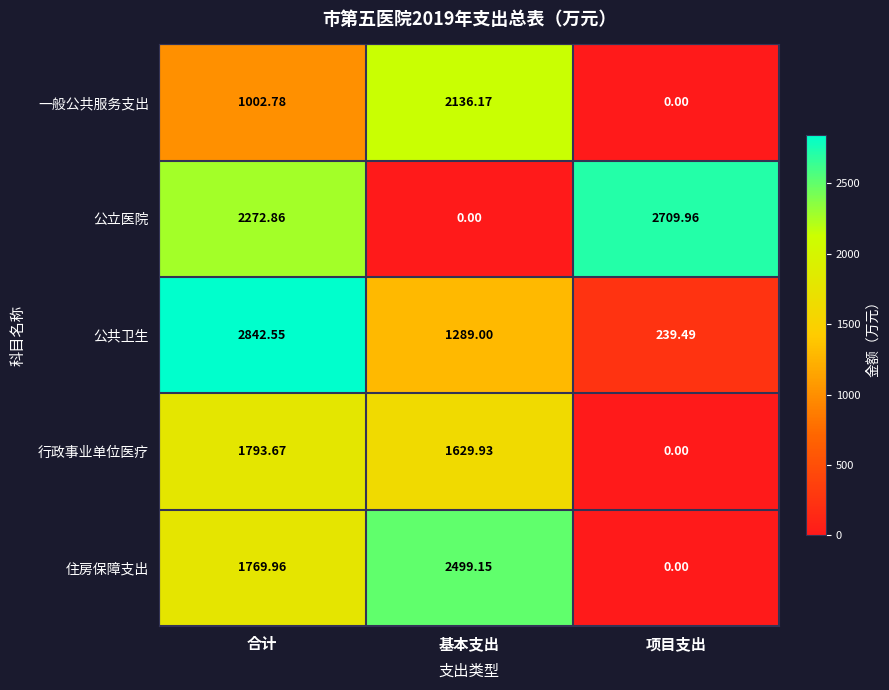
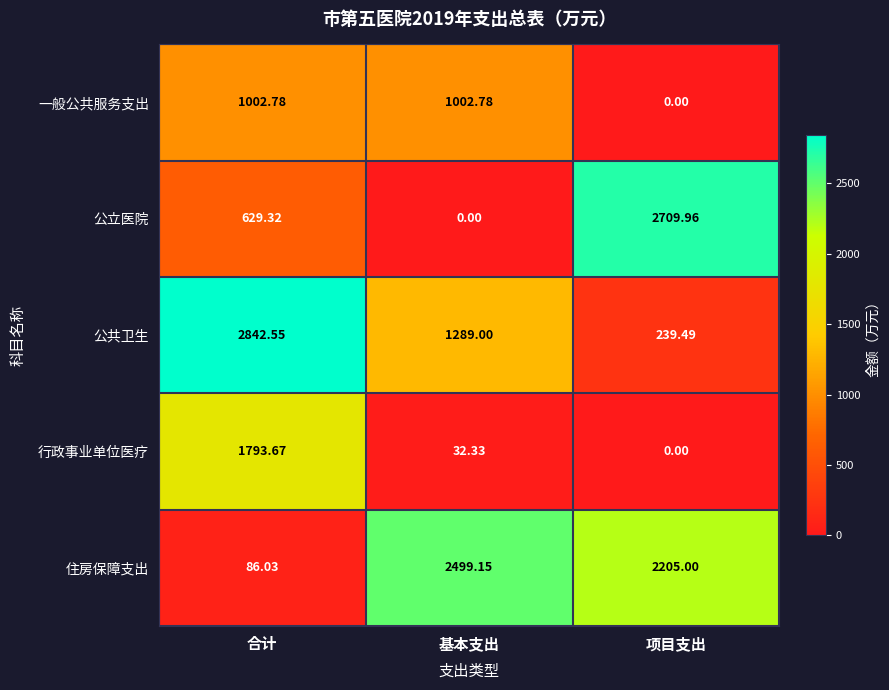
一般公共服务支出, 基本支出: 2136.17 -> 1002.78
公立医院, 合计: 2272.86 -> 629.32
行政事业单位医疗, 基本支出: 1629.93 -> 32.33
住房保障支出, 合计: 1769.96 -> 86.03
住房保障支出, 项目支出: 0.00 -> 2205.00
